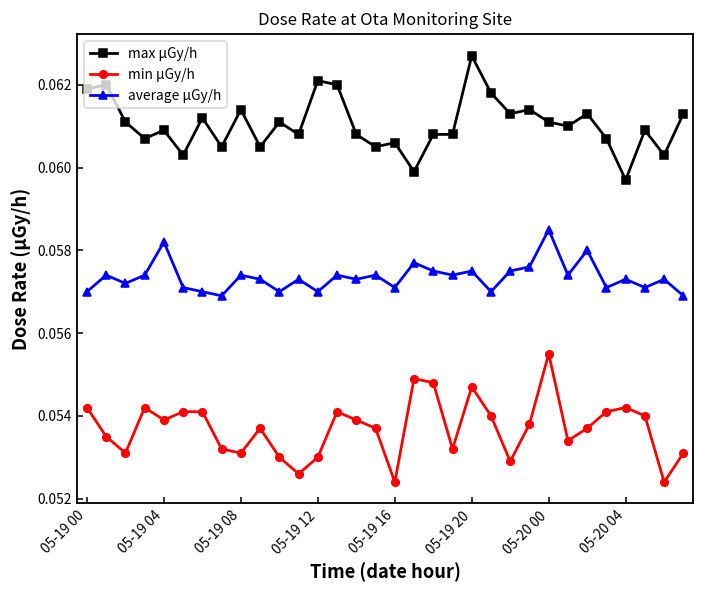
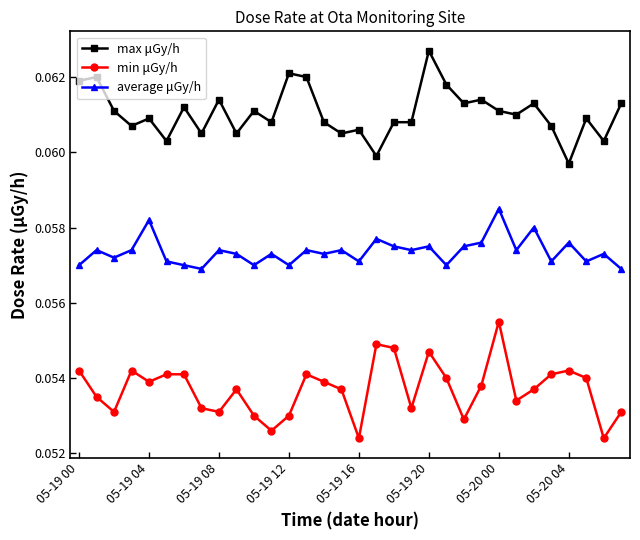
average μGy/h, 05-20 04: 0.0573 -> 0.0576
